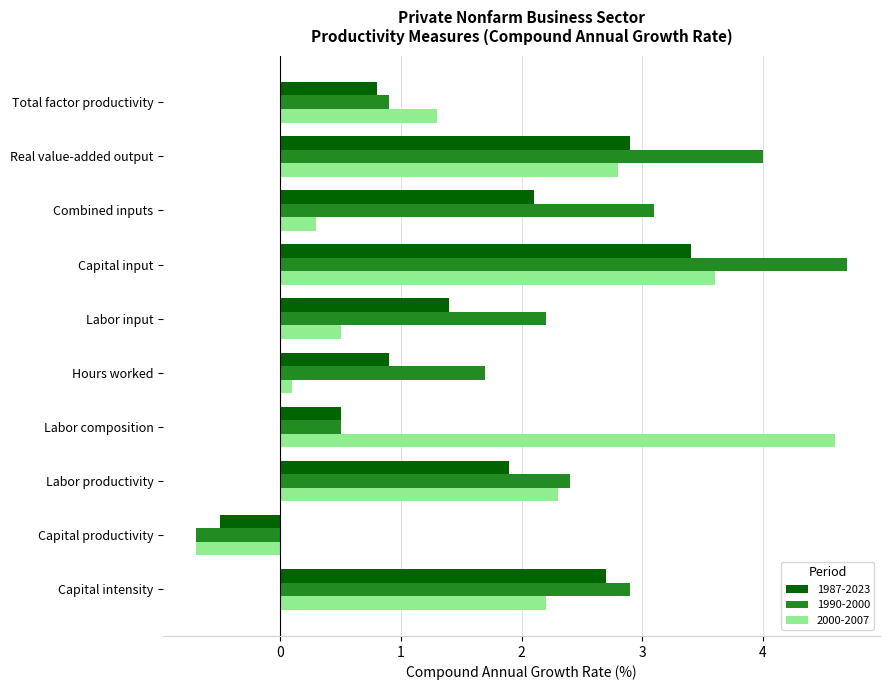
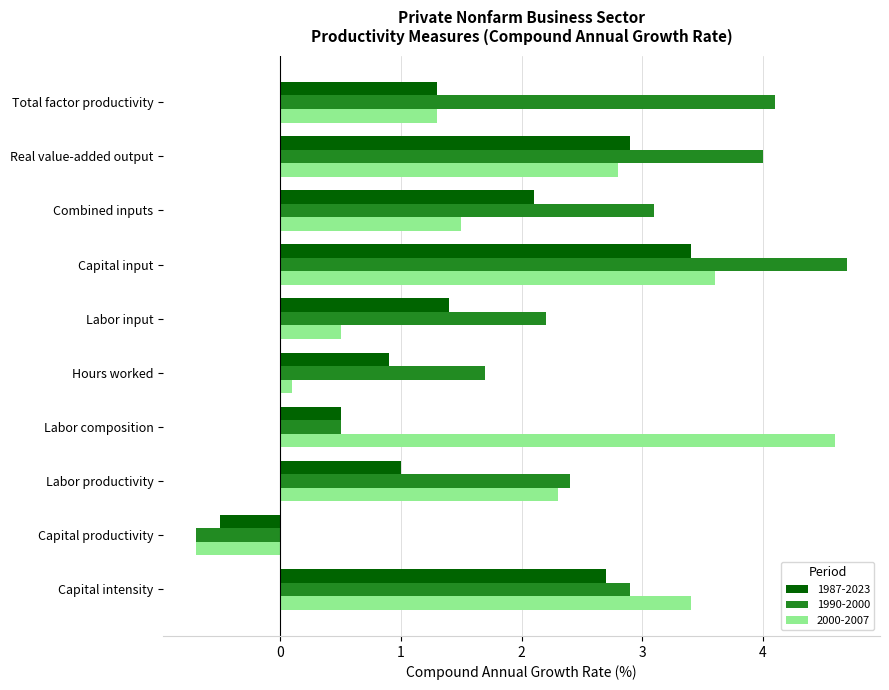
1987-2023, Total factor productivity: 0.8 -> 1.3
1990-2000, Total factor productivity: 0.9 -> 4.1
2000-2007, Combined inputs: 0.3 -> 1.5
1987-2023, Labor productivity: 1.9 -> 1.0
2000-2007, Capital intensity: 2.2 -> 3.4
